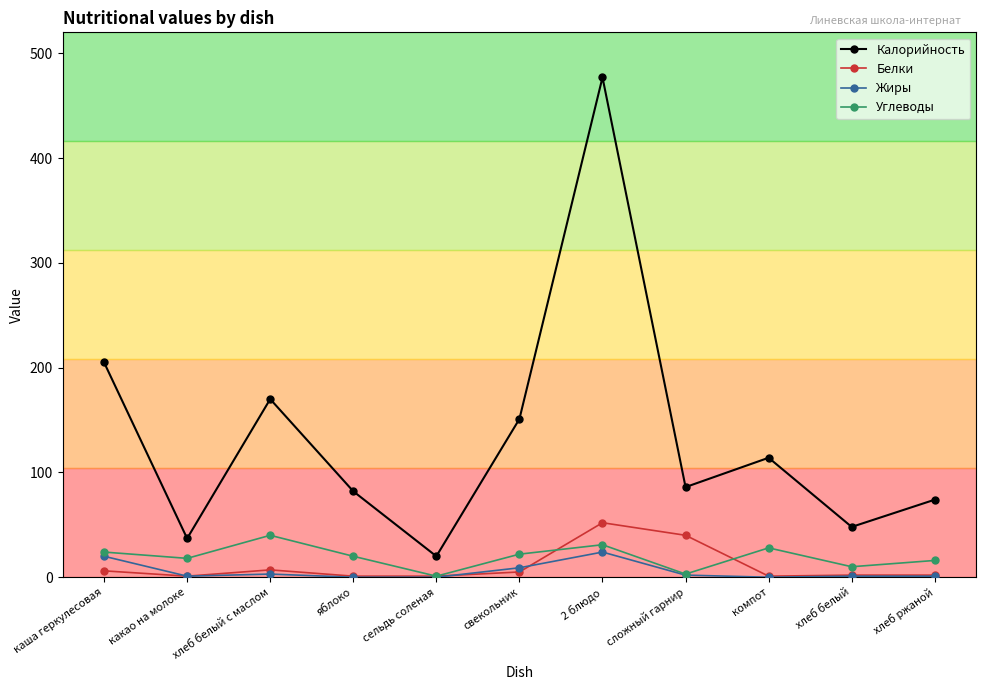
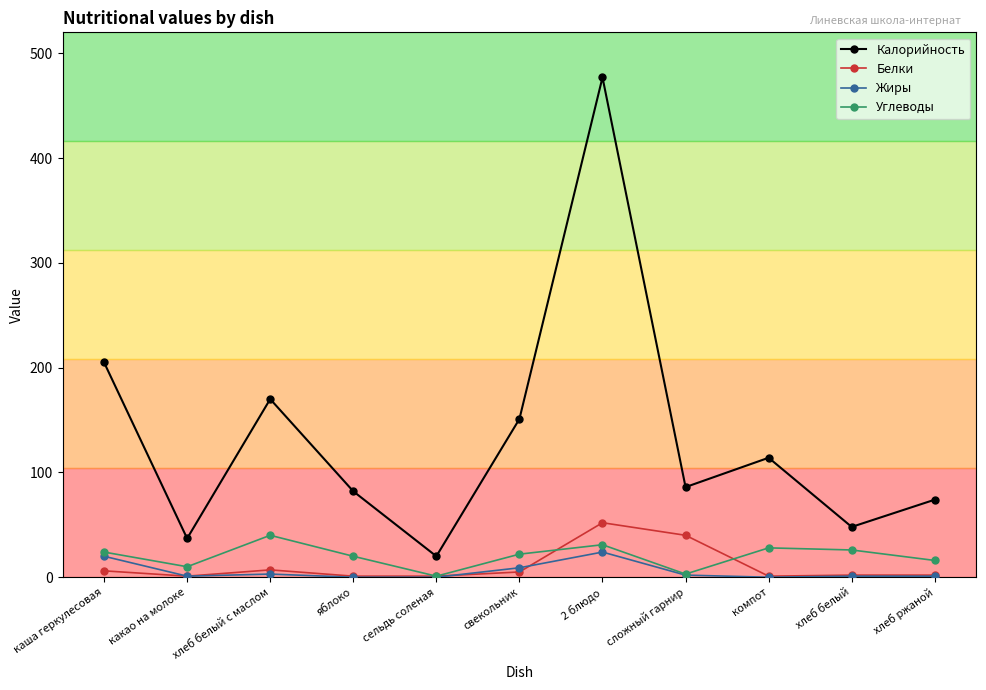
Углеводы, какао на молоке: 18 -> 10
Углеводы, хлеб белый: 10 -> 26
